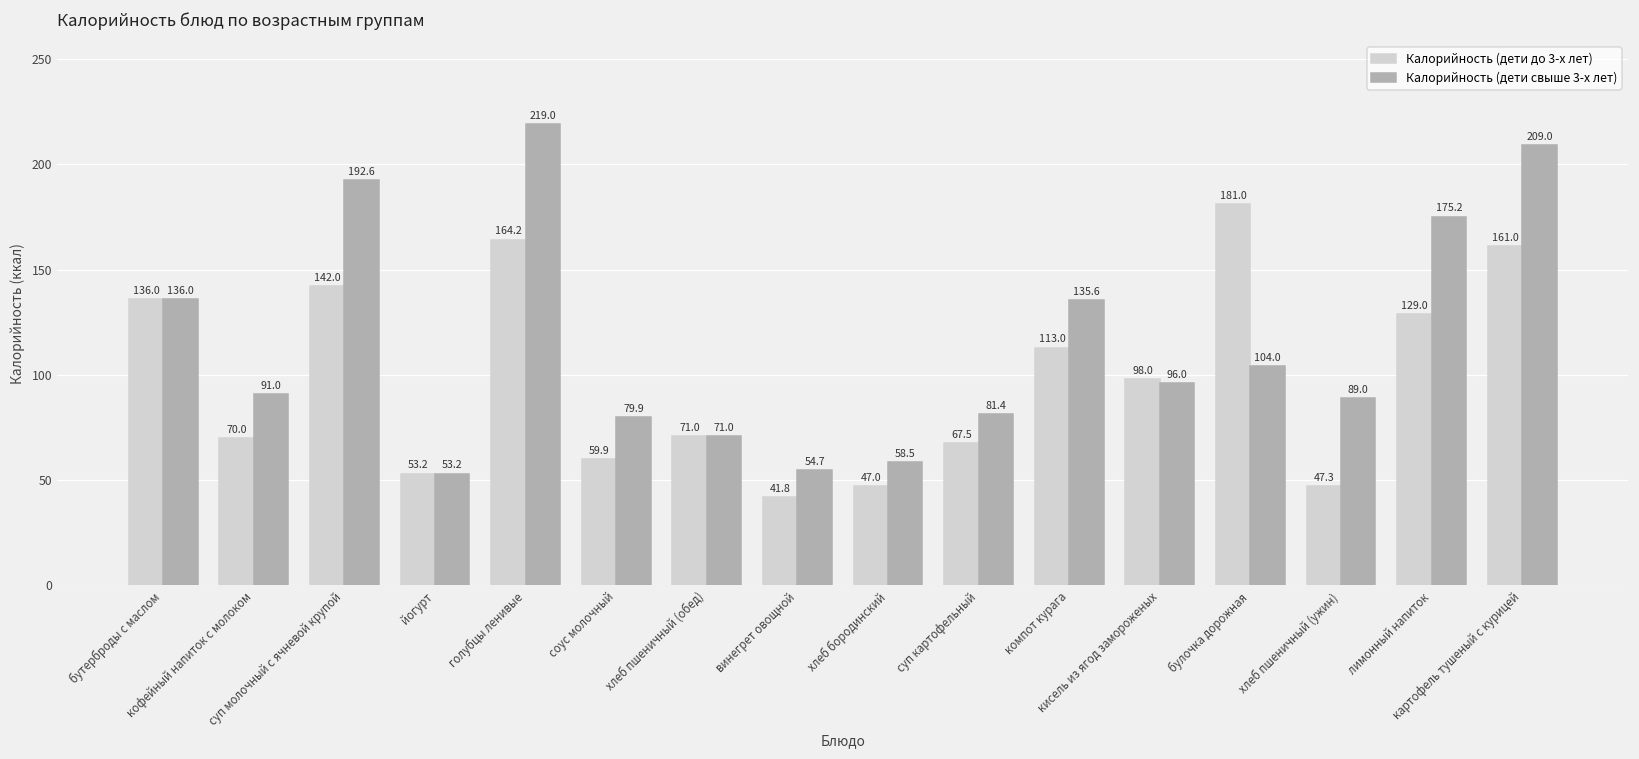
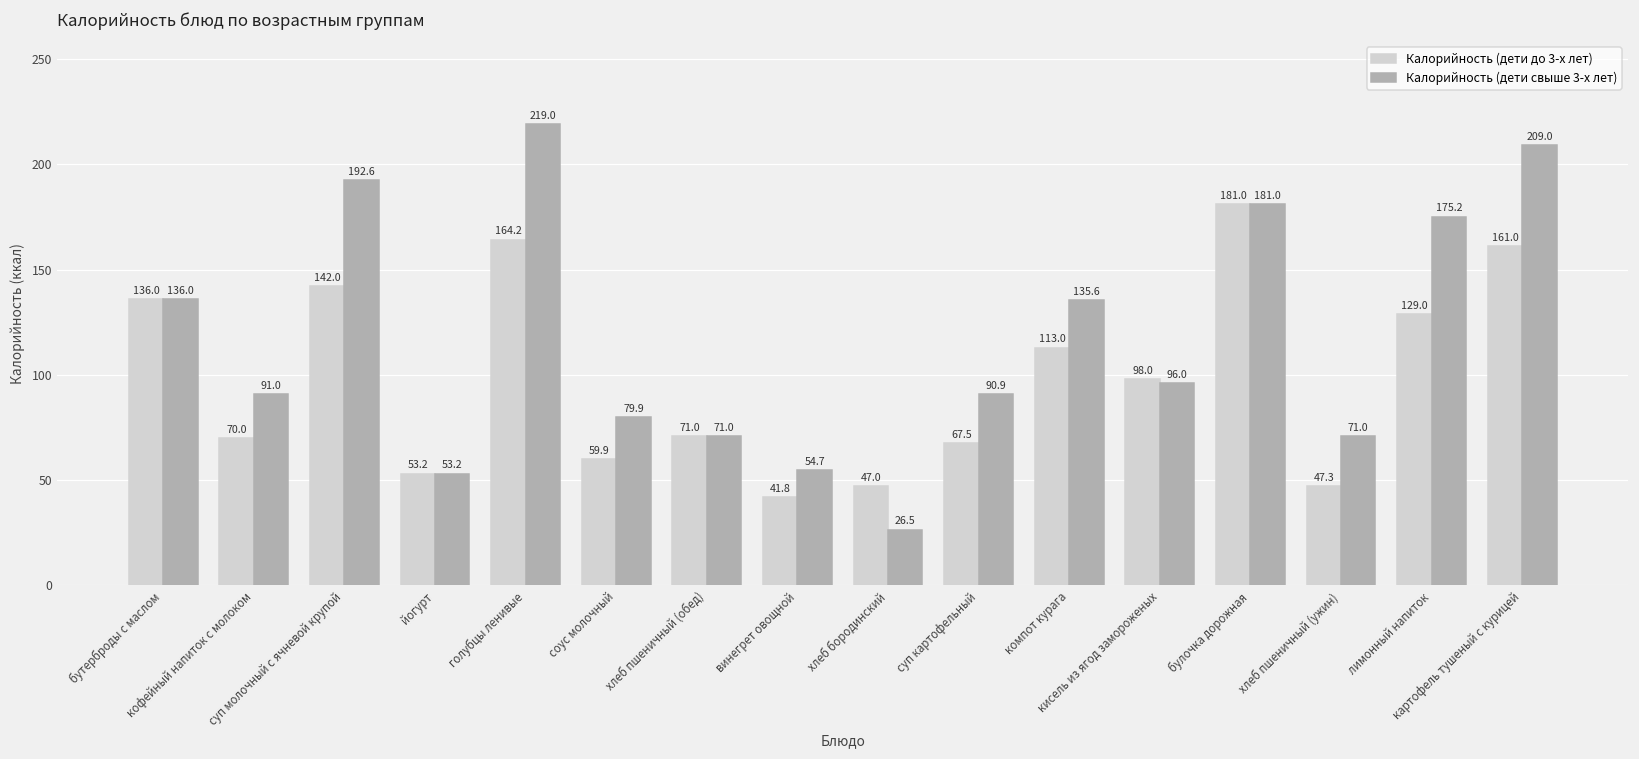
Калорийность (дети свыше 3-х лет), хлеб бородинский: 58.5 -> 26.5
Калорийность (дети свыше 3-х лет), суп картофельный: 81.4 -> 90.9
Калорийность (дети свыше 3-х лет), булочка дорожная: 104.0 -> 181.0
Калорийность (дети свыше 3-х лет), хлеб пшеничный (ужин): 89.0 -> 71.0
